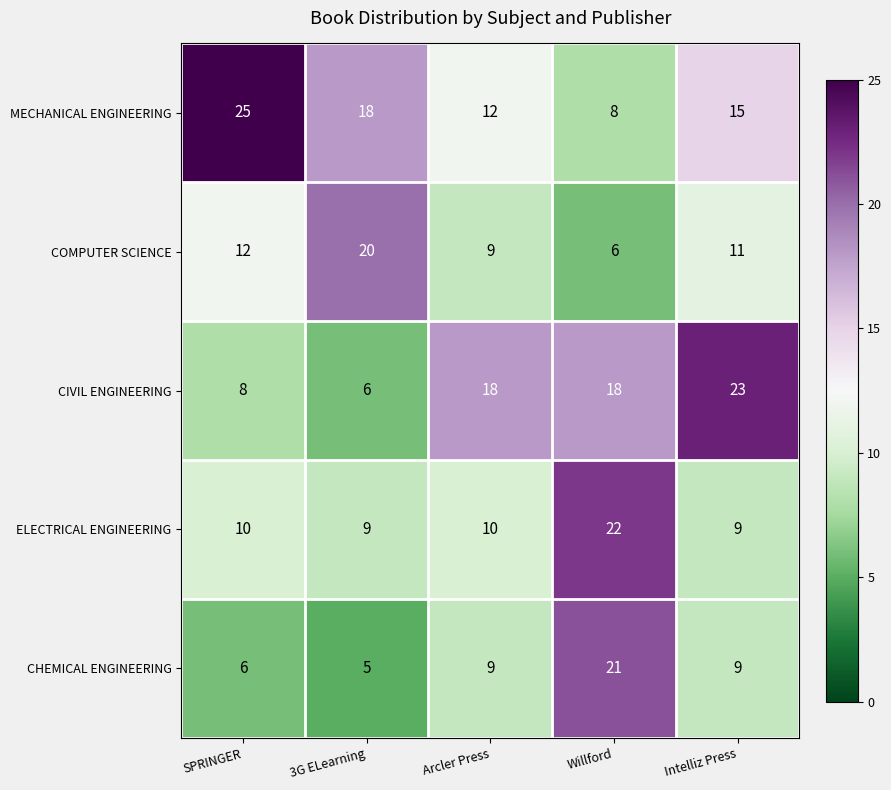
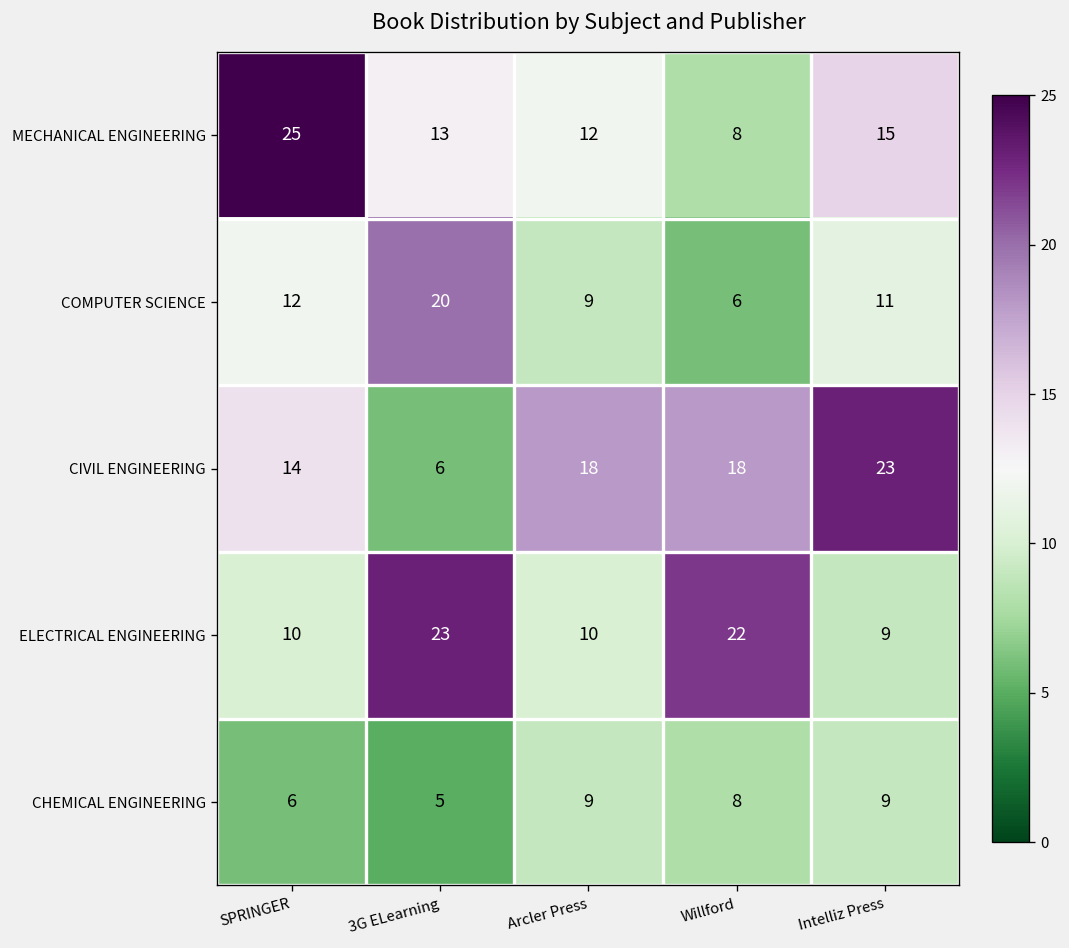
MECHANICAL ENGINEERING, 3G ELearning: 18 -> 13
CIVIL ENGINEERING, SPRINGER: 8 -> 14
ELECTRICAL ENGINEERING, 3G ELearning: 9 -> 23
CHEMICAL ENGINEERING, Willford: 21 -> 8
